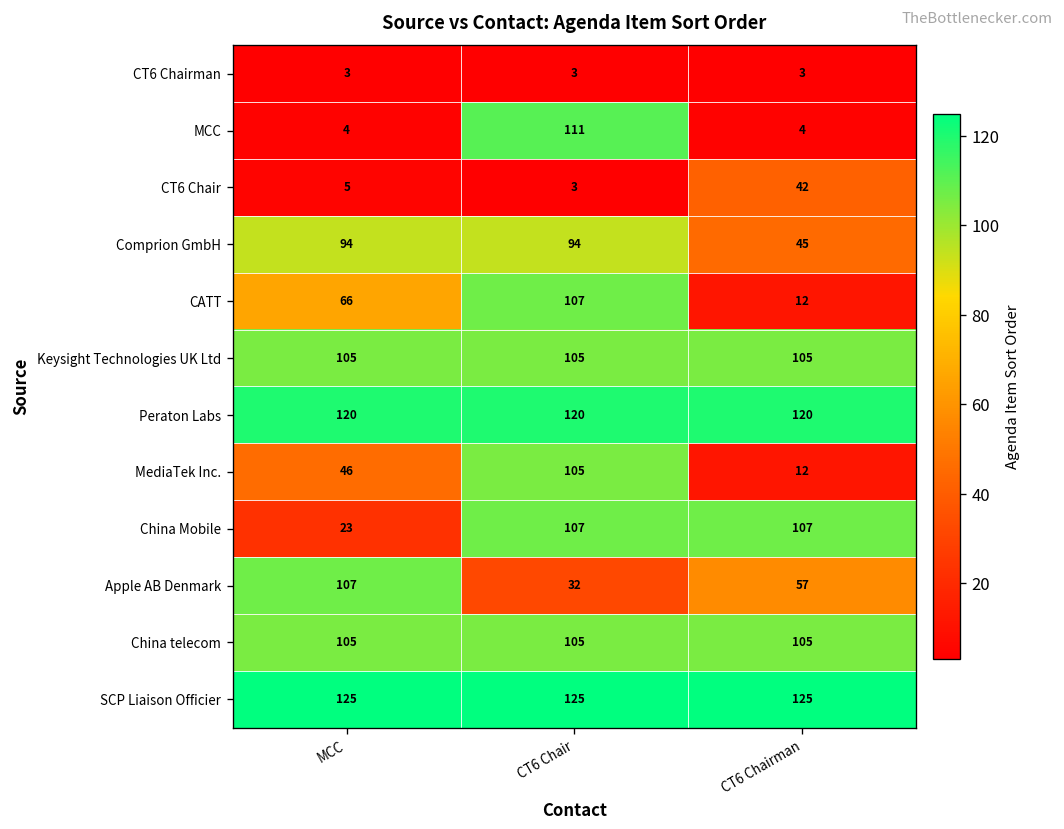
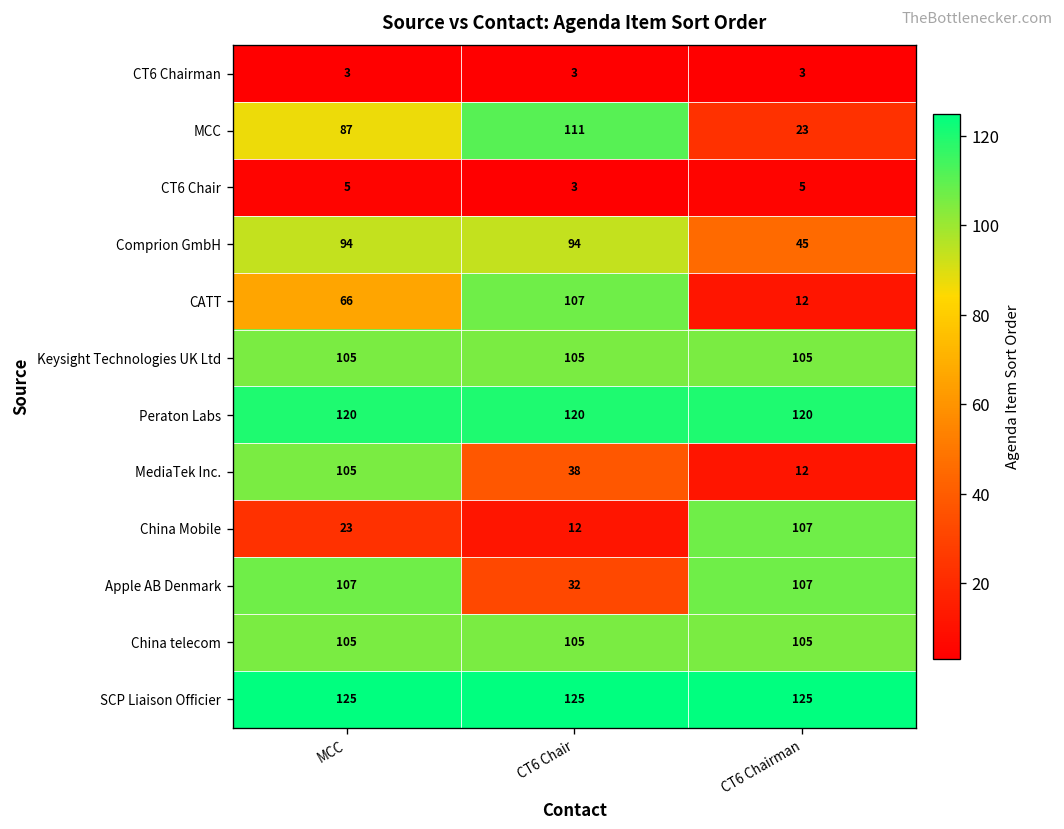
MCC, MCC: 4 -> 87
MCC, CT6 Chairman: 4 -> 23
CT6 Chair, CT6 Chairman: 42 -> 5
MediaTek Inc., MCC: 46 -> 105
MediaTek Inc., CT6 Chair: 105 -> 38
China Mobile, CT6 Chair: 107 -> 12
Apple AB Denmark, CT6 Chairman: 57 -> 107
